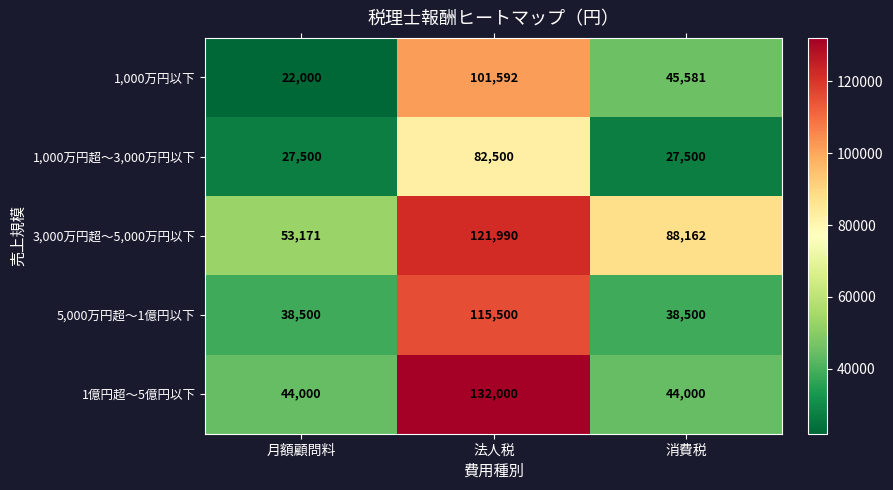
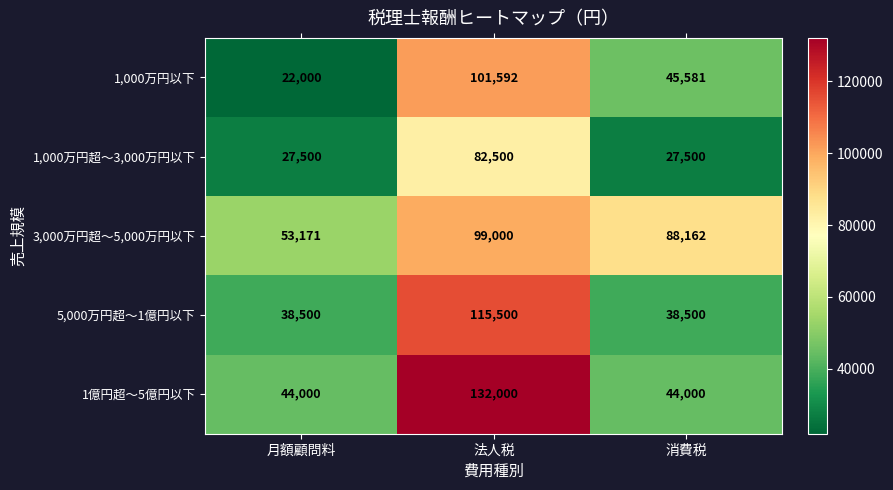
3,000万円超～5,000万円以下, 法人税: 121,990 -> 99,000
